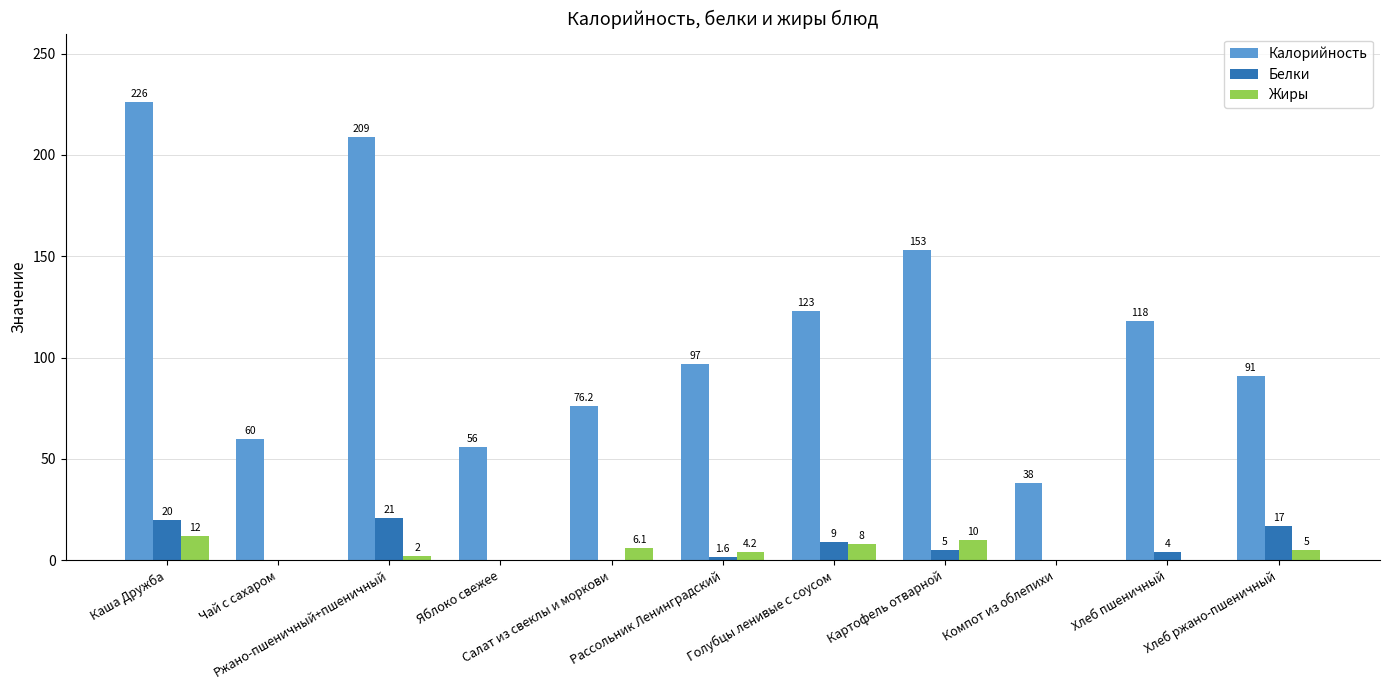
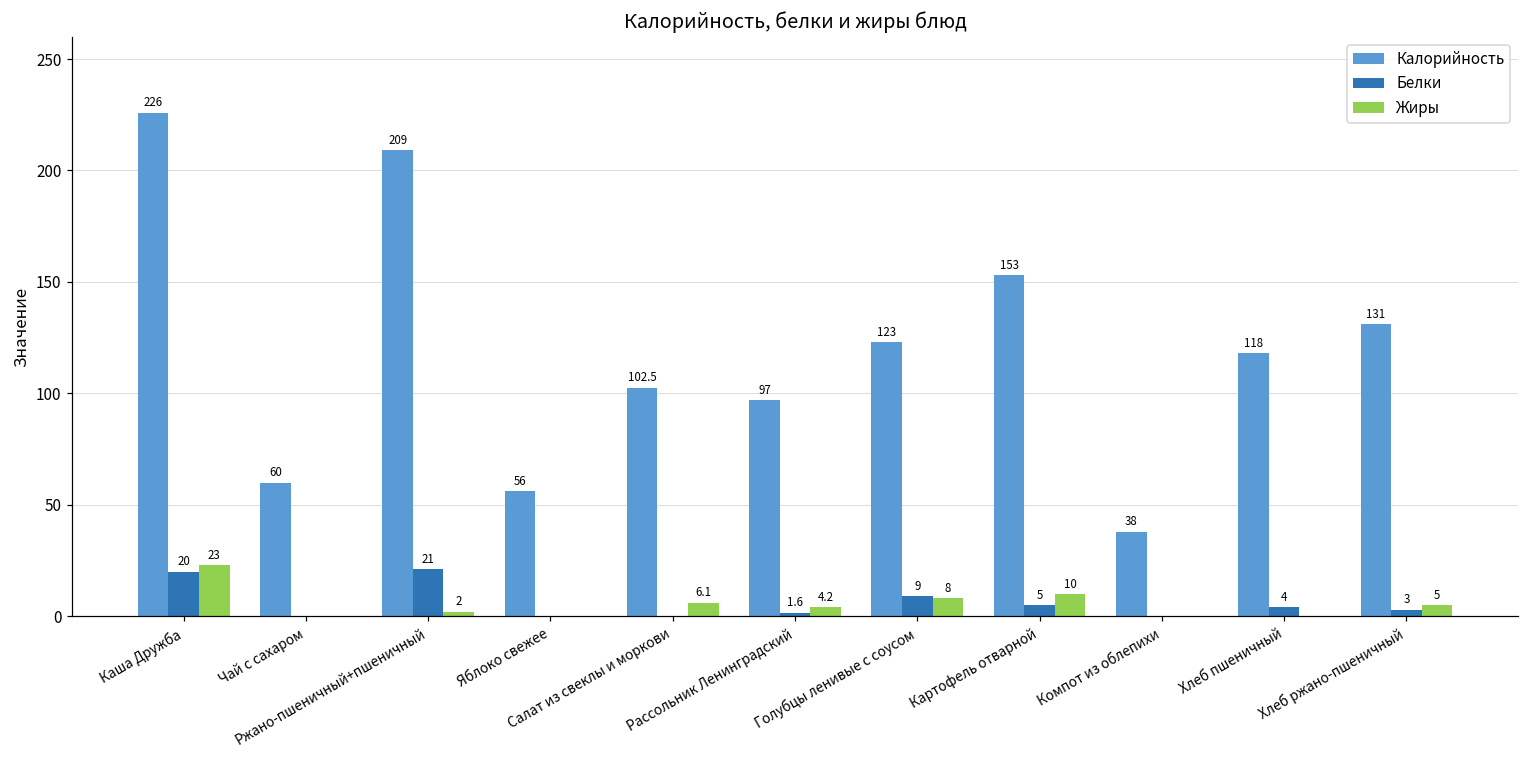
Жиры, Каша Дружба: 12 -> 23
Калорийность, Салат из свеклы и моркови: 76.2 -> 102.5
Калорийность, Хлеб ржано-пшеничный: 91 -> 131
Белки, Хлеб ржано-пшеничный: 17 -> 3
